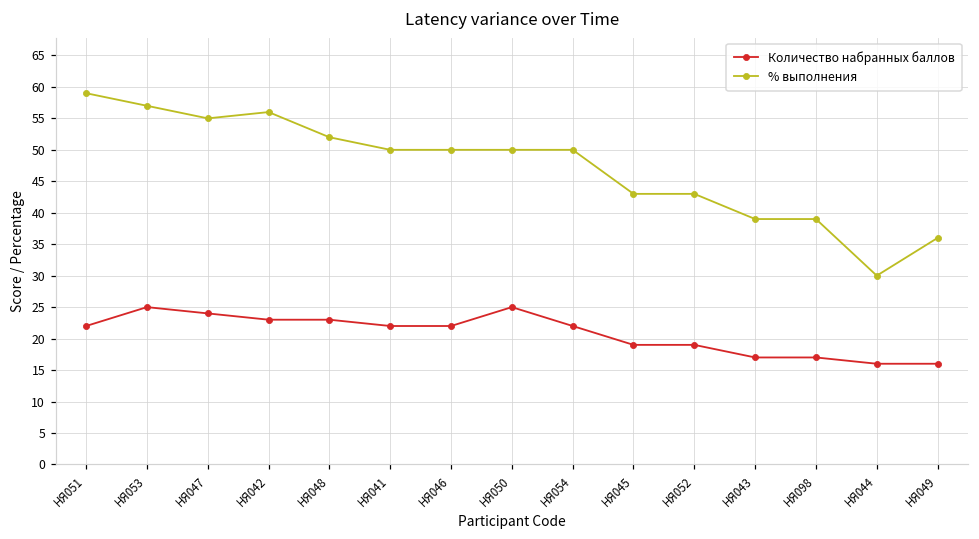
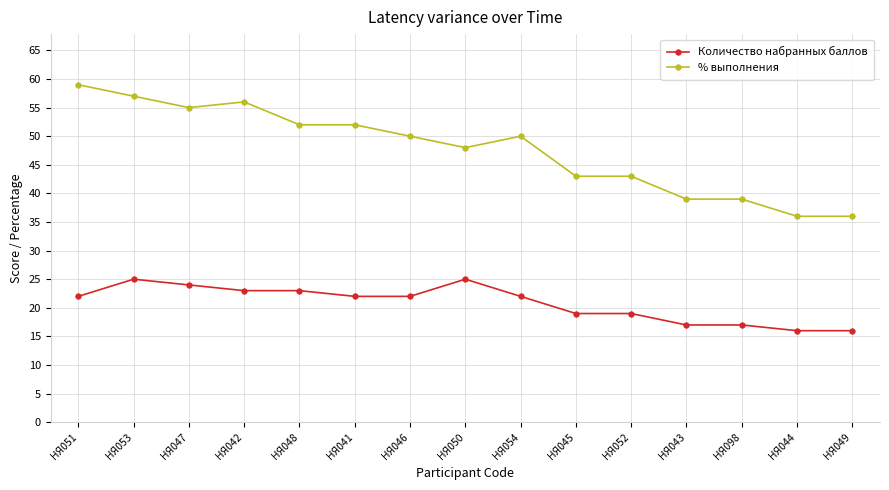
% выполнения, НЯ041: 50 -> 52
% выполнения, НЯ050: 50 -> 48
% выполнения, НЯ044: 30 -> 36
